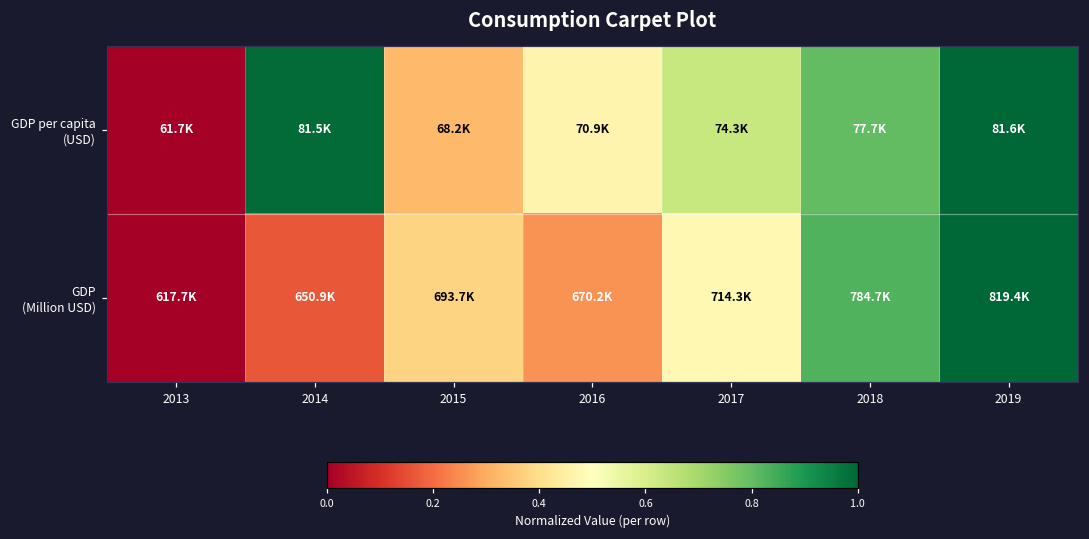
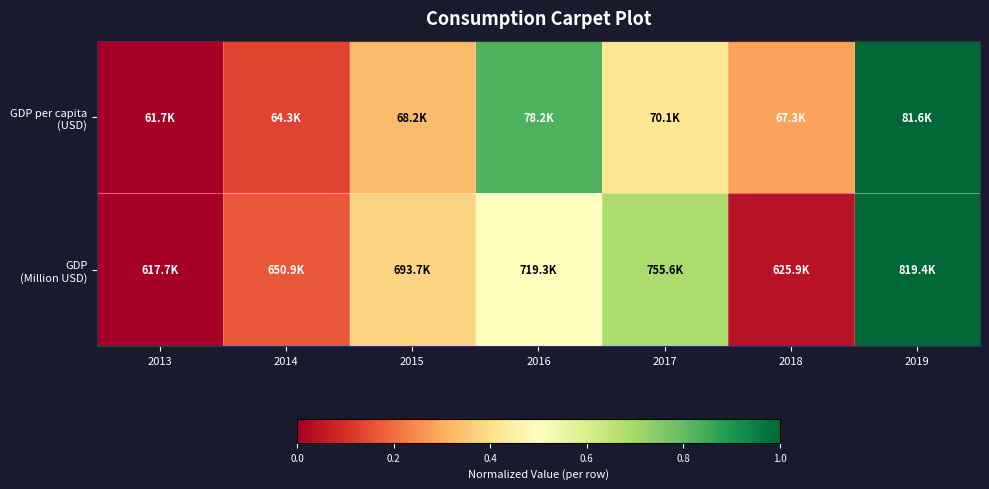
GDP per capita (USD), 2014: 81.5K -> 64.3K
GDP per capita (USD), 2016: 70.9K -> 78.2K
GDP per capita (USD), 2017: 74.3K -> 70.1K
GDP per capita (USD), 2018: 77.7K -> 67.3K
GDP (Million USD), 2016: 670.2K -> 719.3K
GDP (Million USD), 2017: 714.3K -> 755.6K
GDP (Million USD), 2018: 784.7K -> 625.9K
